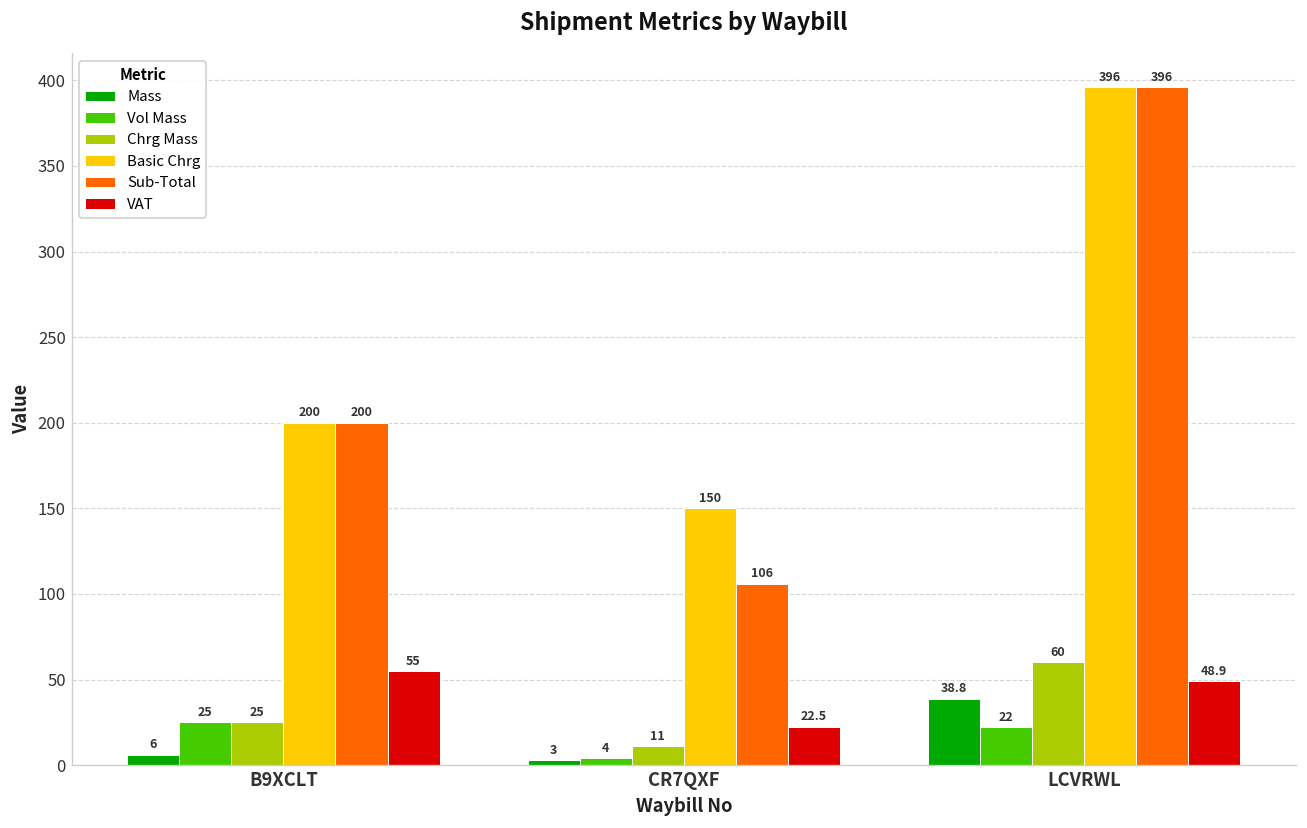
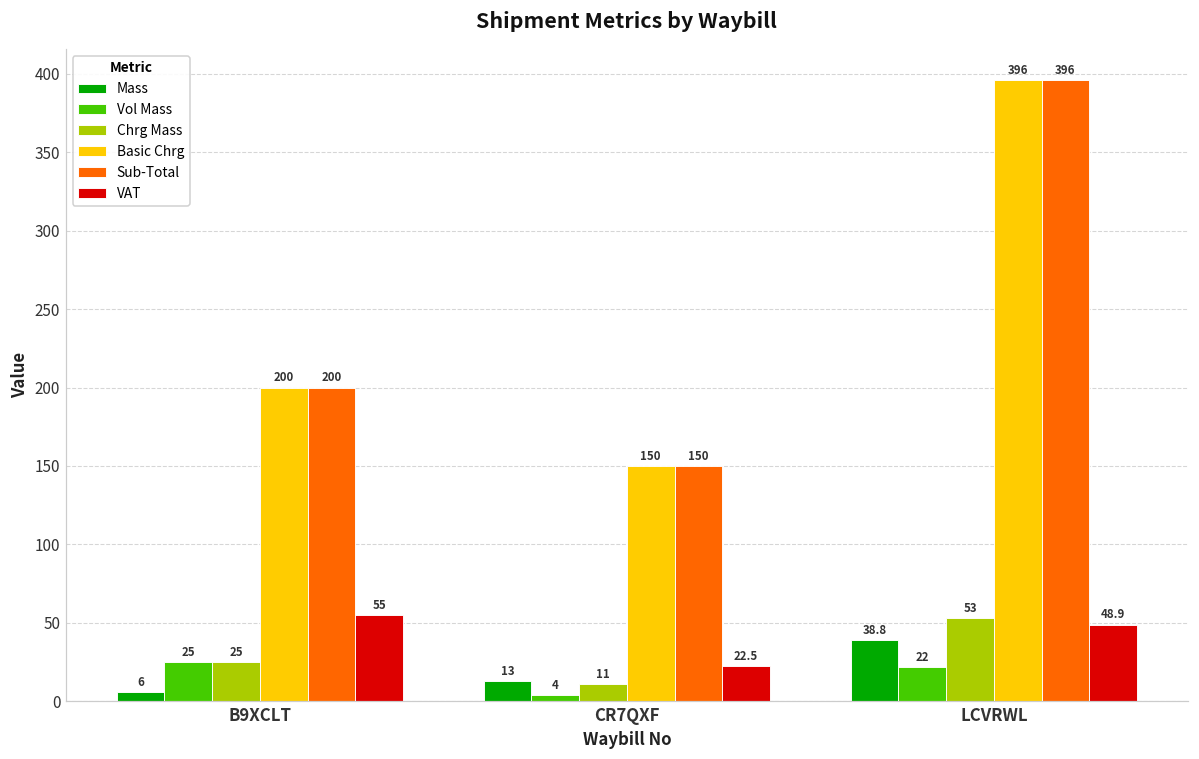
Mass, CR7QXF: 3 -> 13
Sub-Total, CR7QXF: 106 -> 150
Chrg Mass, LCVRWL: 60 -> 53
